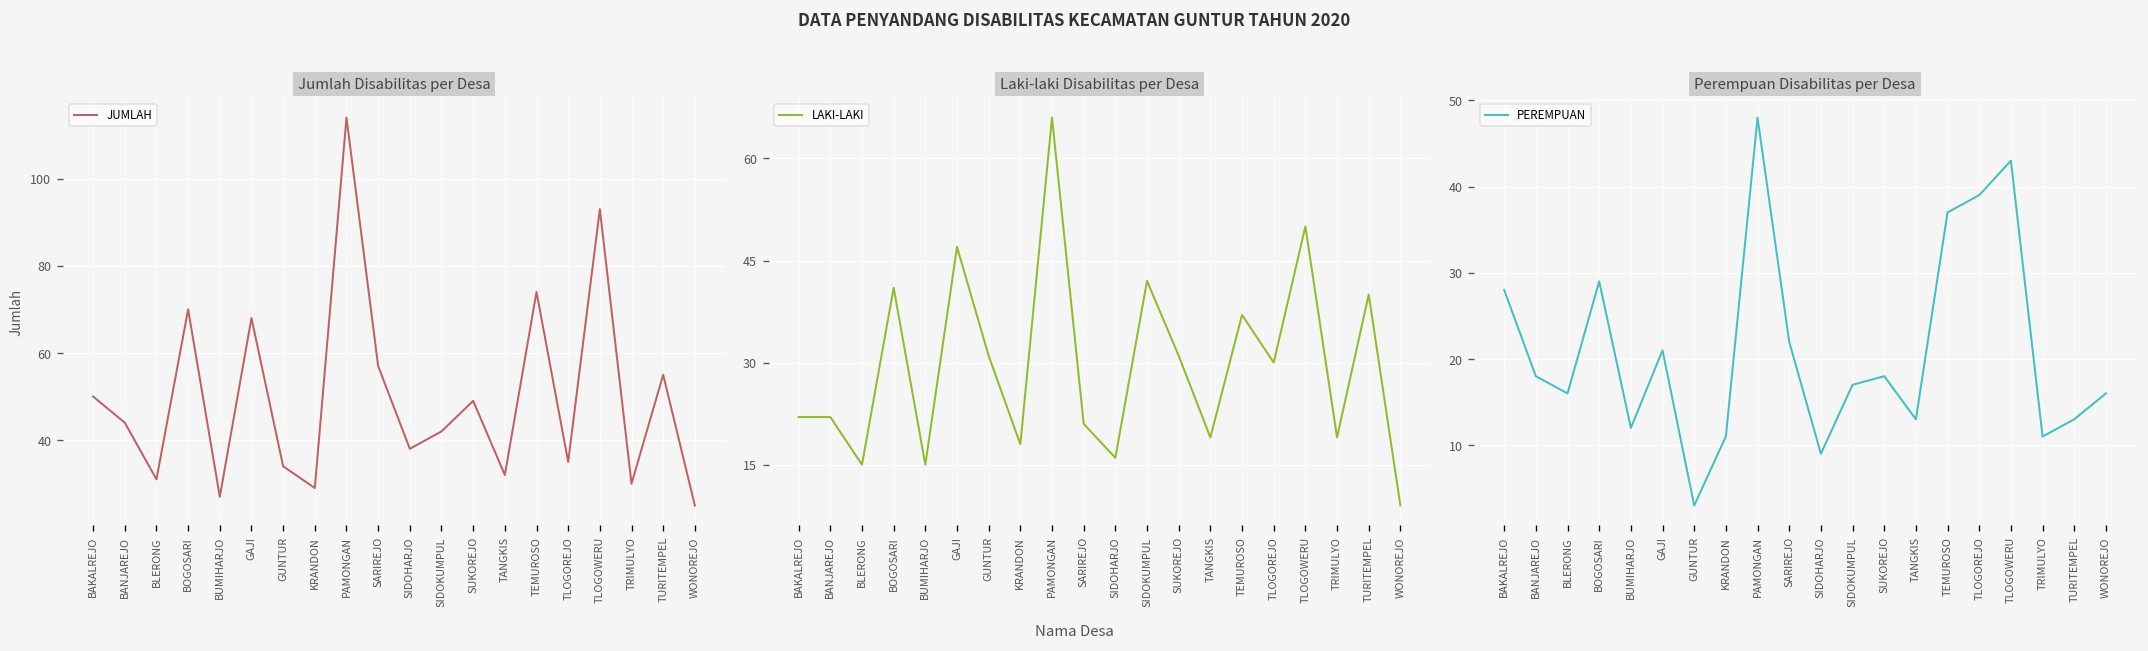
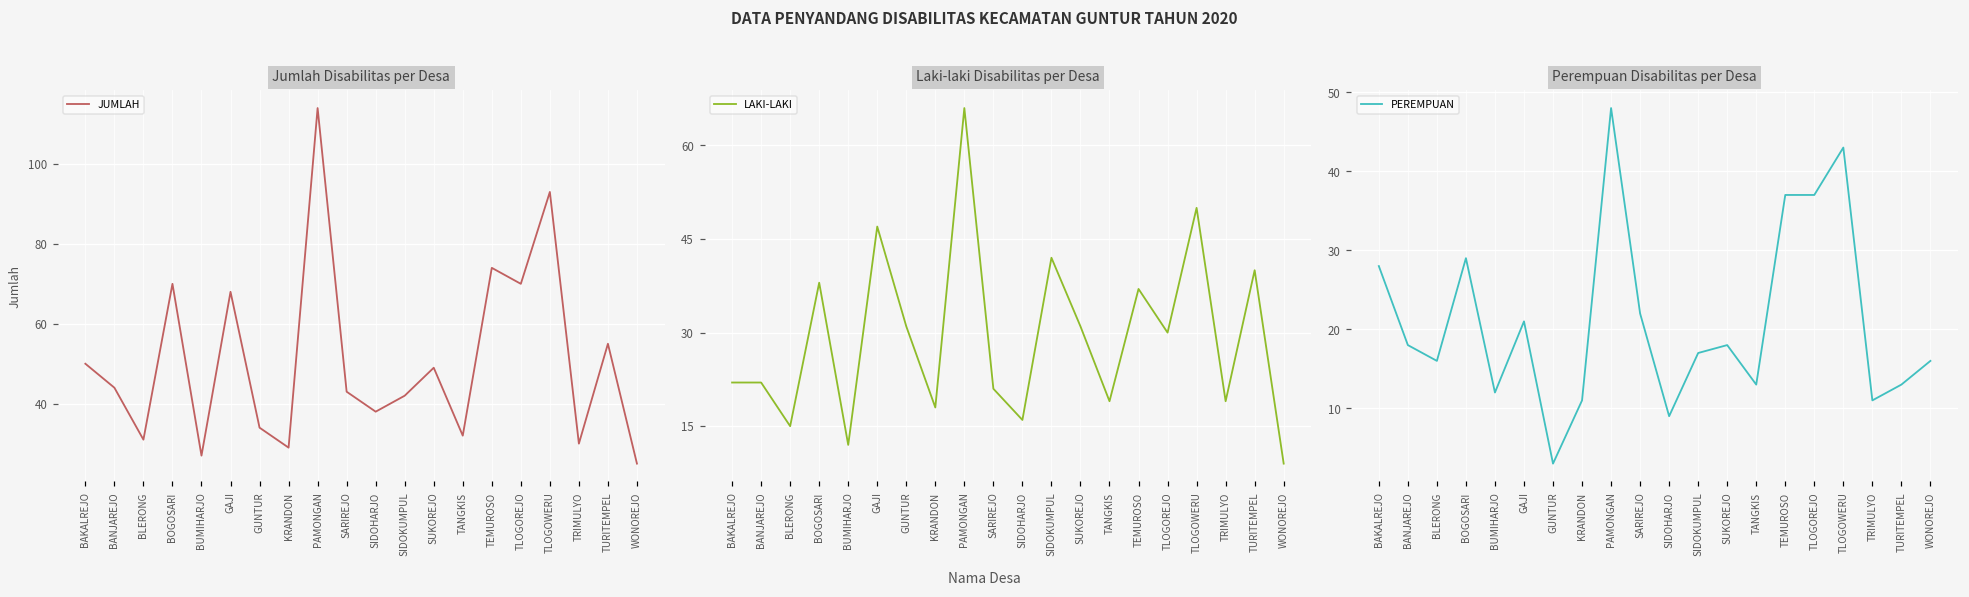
Jumlah Disabilitas per Desa, SARIREJO: 57 -> 43
Jumlah Disabilitas per Desa, TLOGOREJO: 35 -> 70
Laki-laki Disabilitas per Desa, BOGOSARI: 41 -> 38
Laki-laki Disabilitas per Desa, BUMIHARJO: 15 -> 12
Perempuan Disabilitas per Desa, TLOGOREJO: 39 -> 37
